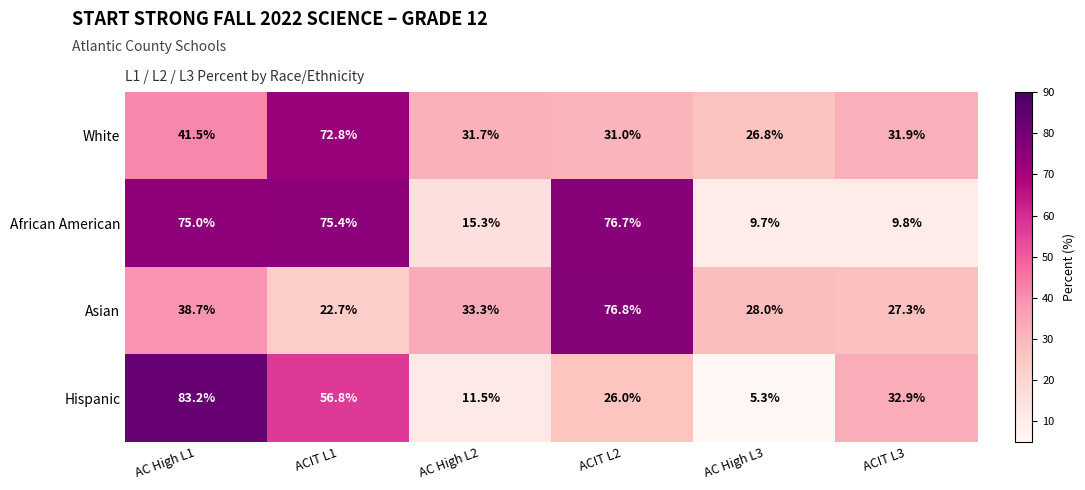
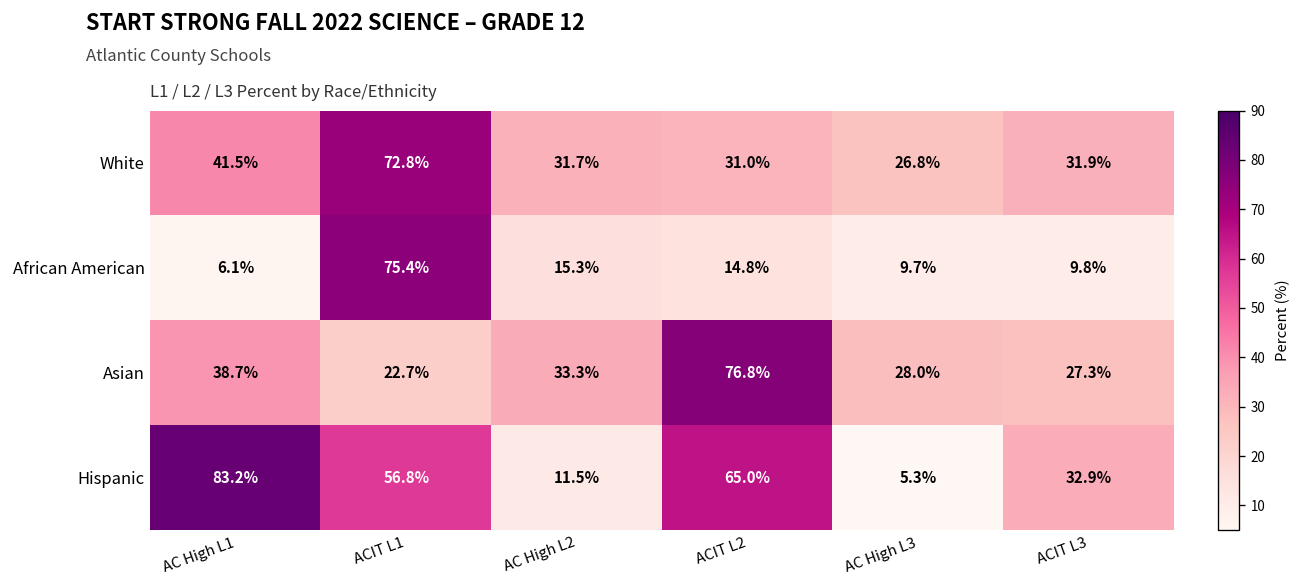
African American, AC High L1: 75.0% -> 6.1%
African American, ACIT L2: 76.7% -> 14.8%
Hispanic, ACIT L2: 26.0% -> 65.0%
